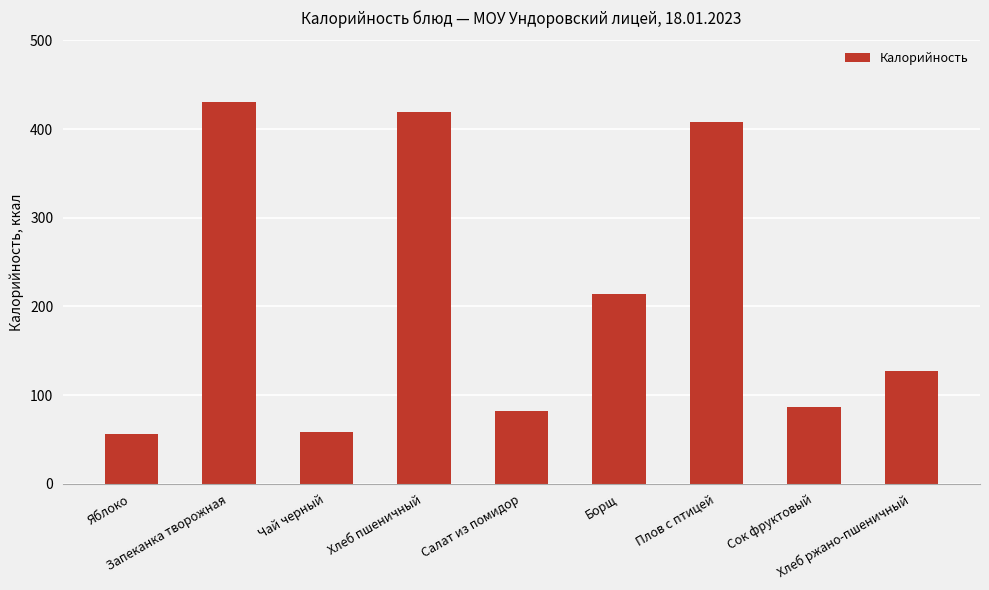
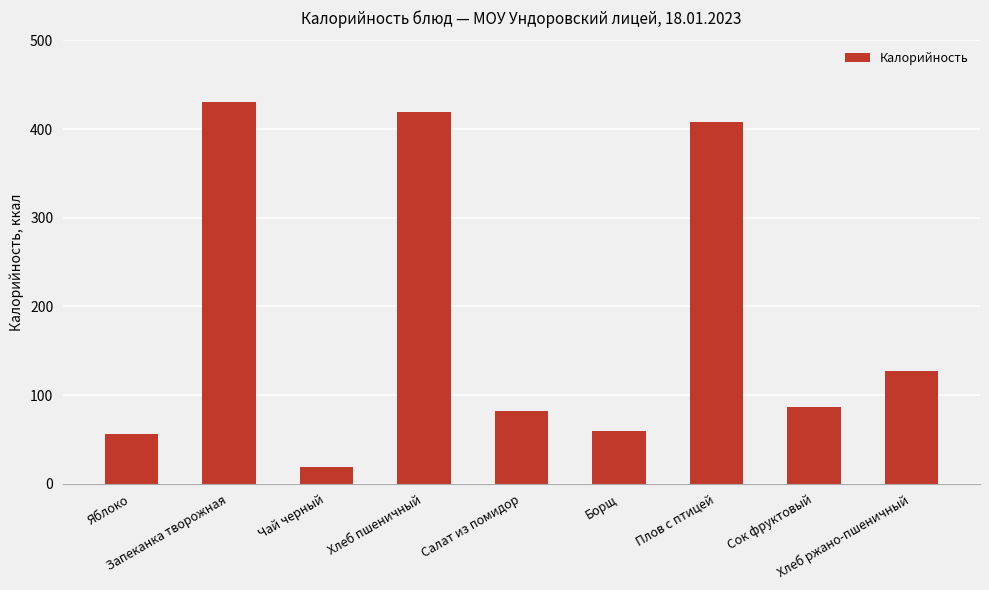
Чай черный: 60 -> 20
Борщ: 210 -> 60
